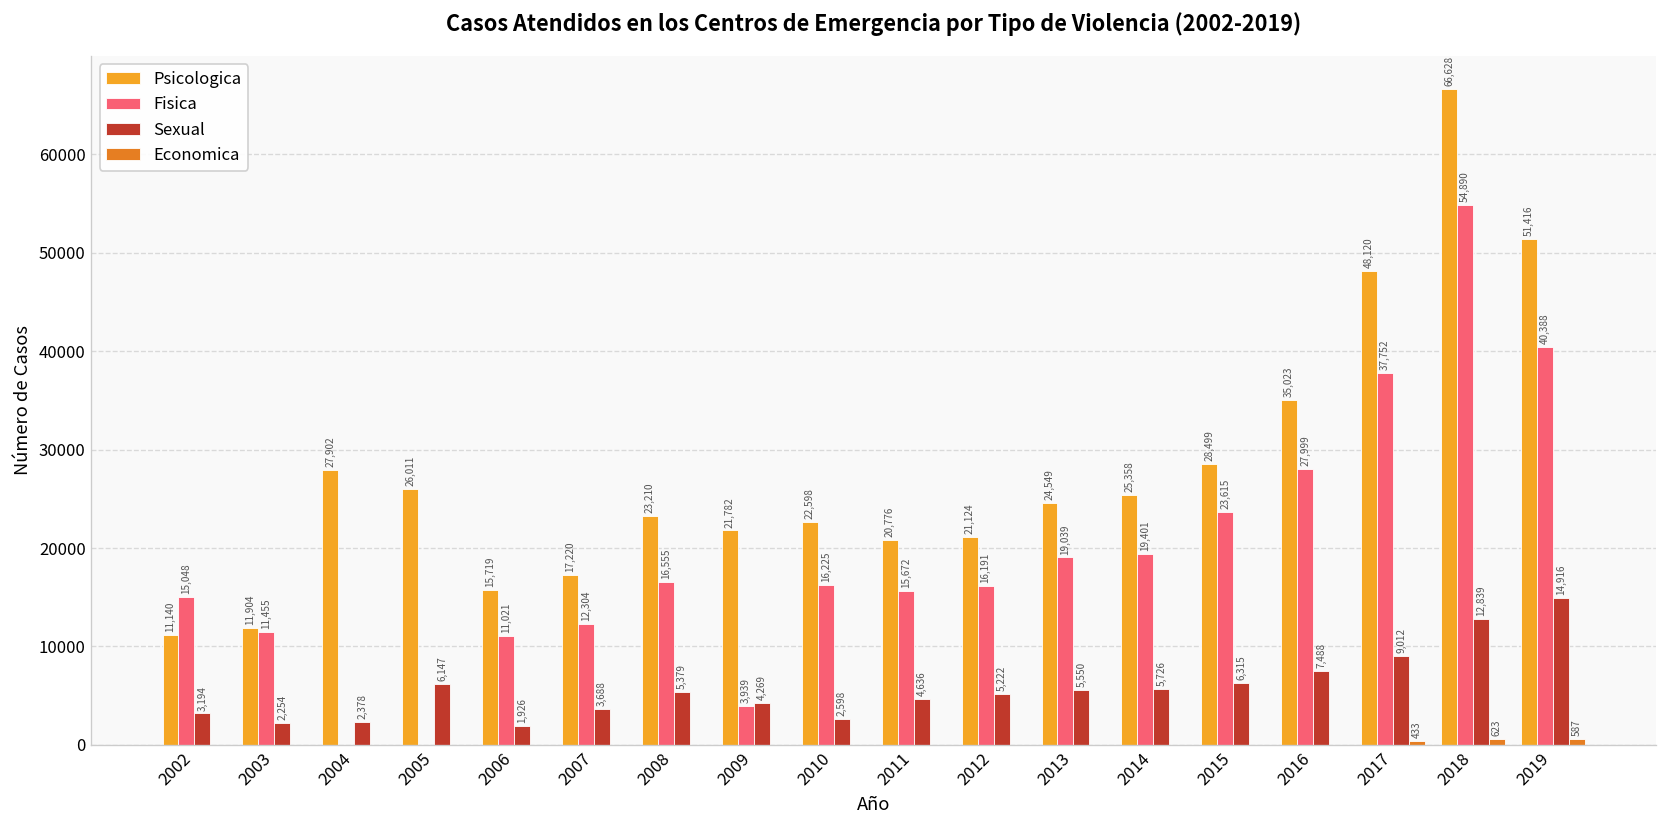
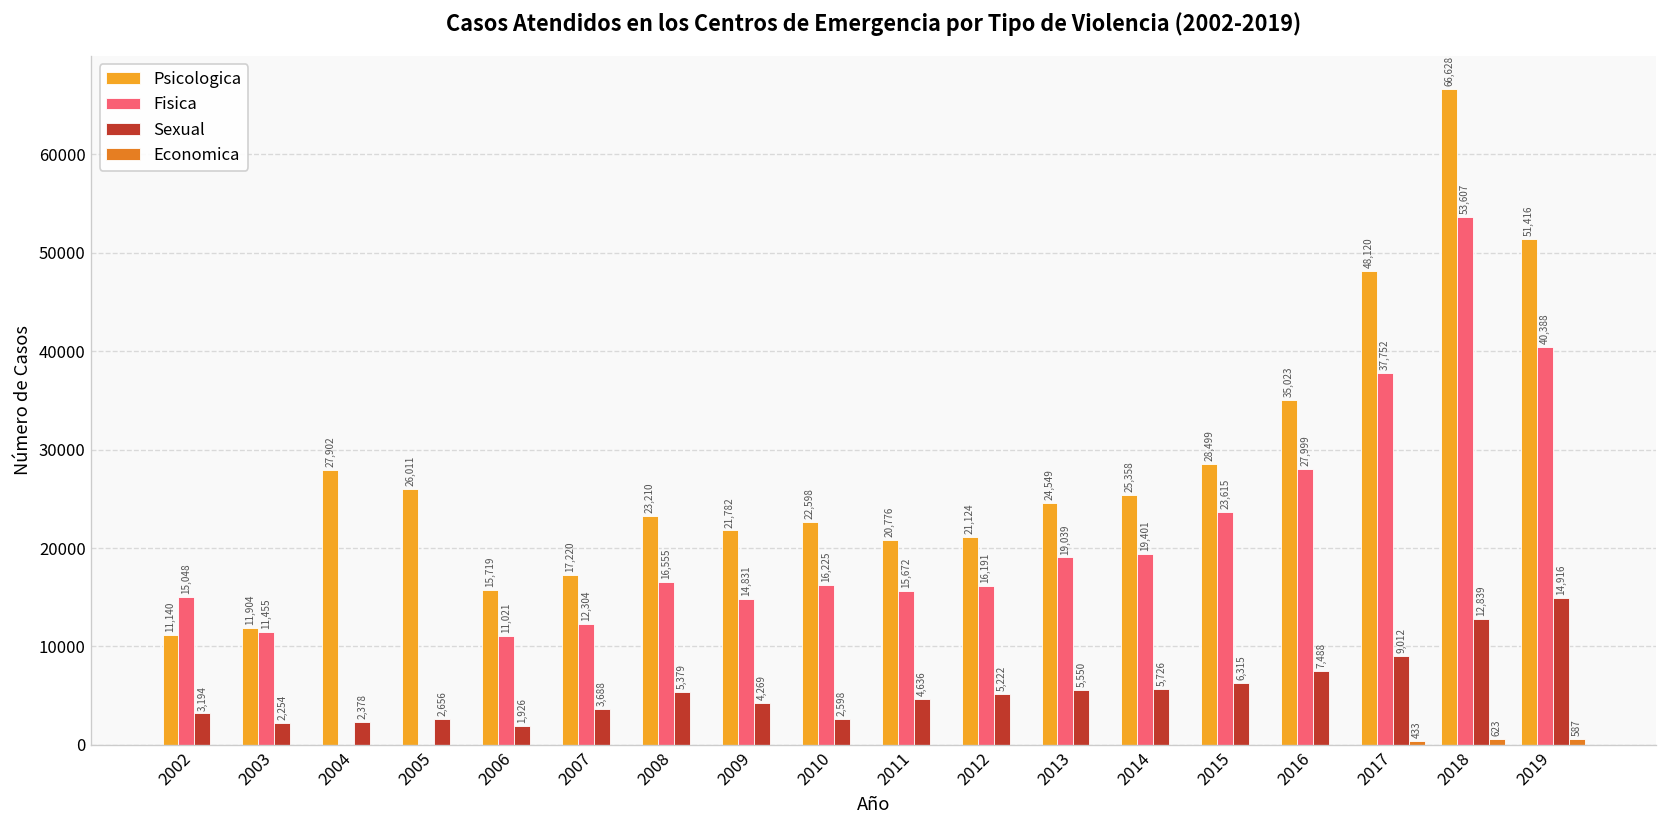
Sexual, 2005: 6,147 -> 2,656
Fisica, 2009: 3,939 -> 14,831
Fisica, 2018: 54,890 -> 53,607
